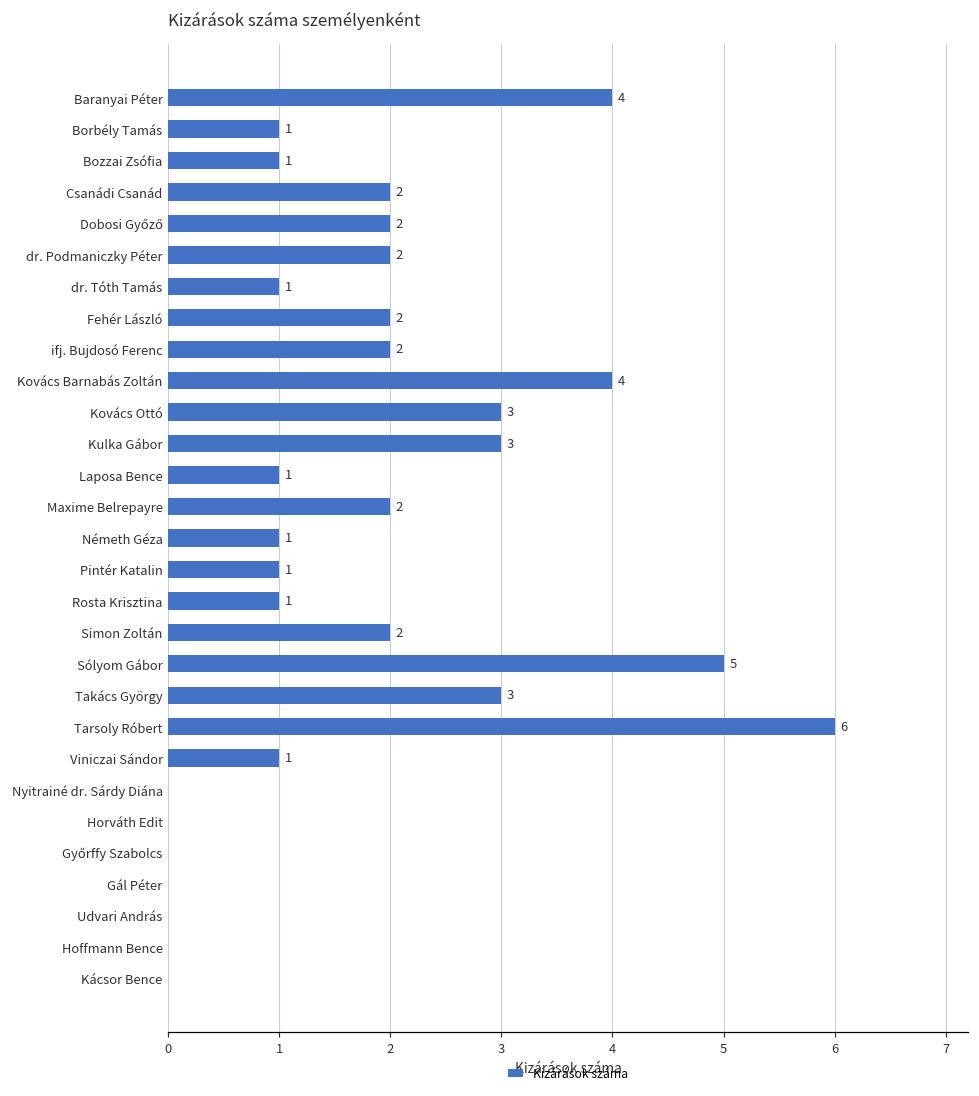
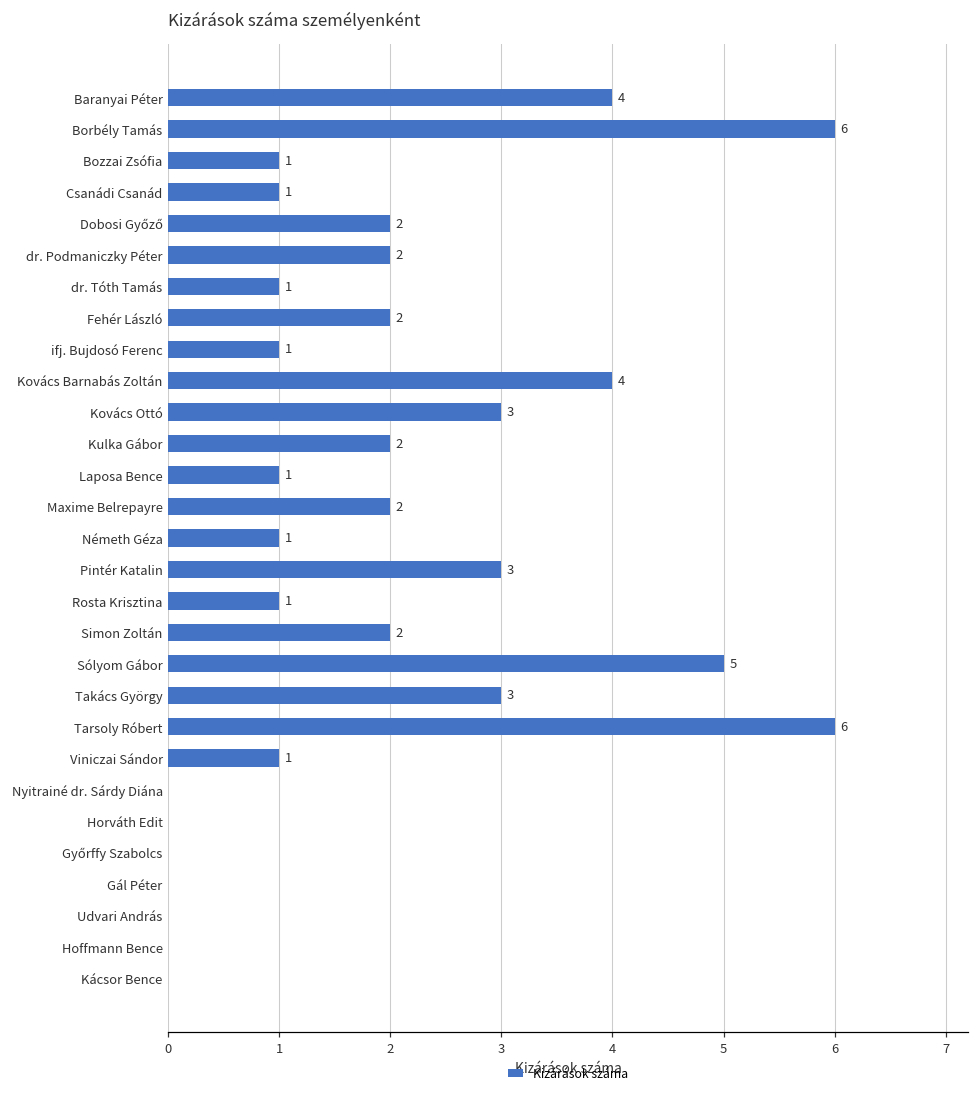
Borbély Tamás: 1 -> 6
Csanádi Csanád: 2 -> 1
ifj. Bujdosó Ferenc: 2 -> 1
Kulka Gábor: 3 -> 2
Pintér Katalin: 1 -> 3
